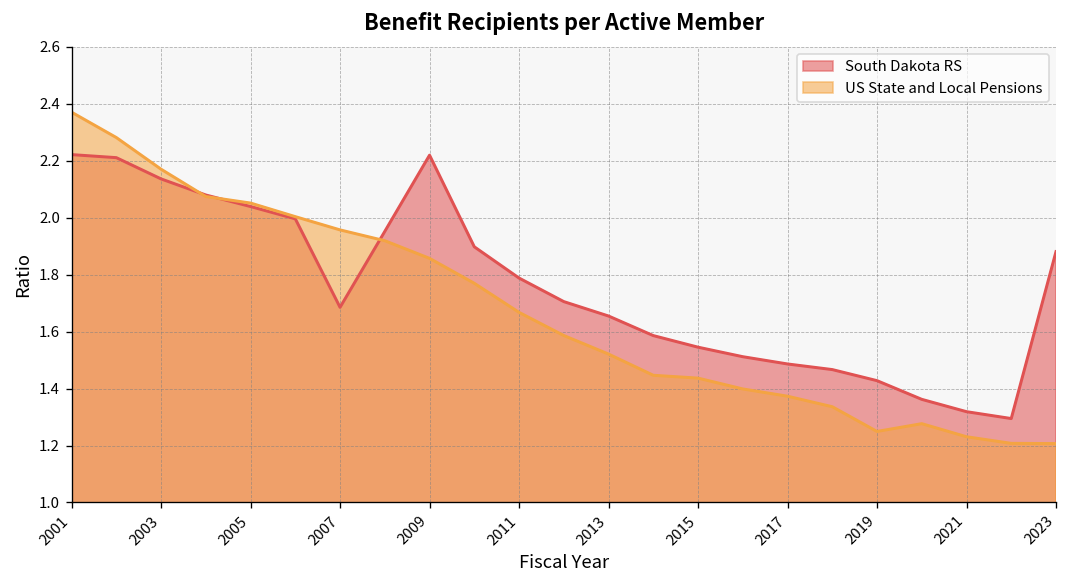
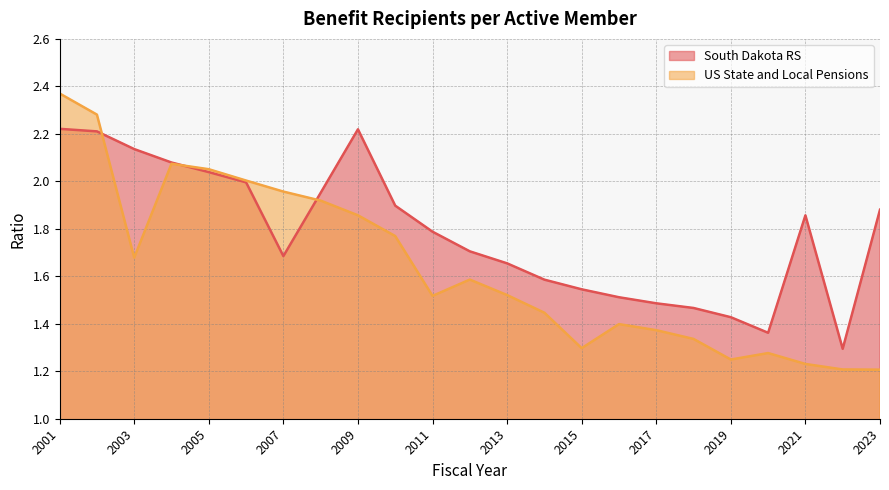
US State and Local Pensions, 2003: 2.17 -> 1.68
US State and Local Pensions, 2011: 1.67 -> 1.52
US State and Local Pensions, 2015: 1.44 -> 1.30
South Dakota RS, 2021: 1.32 -> 1.86
